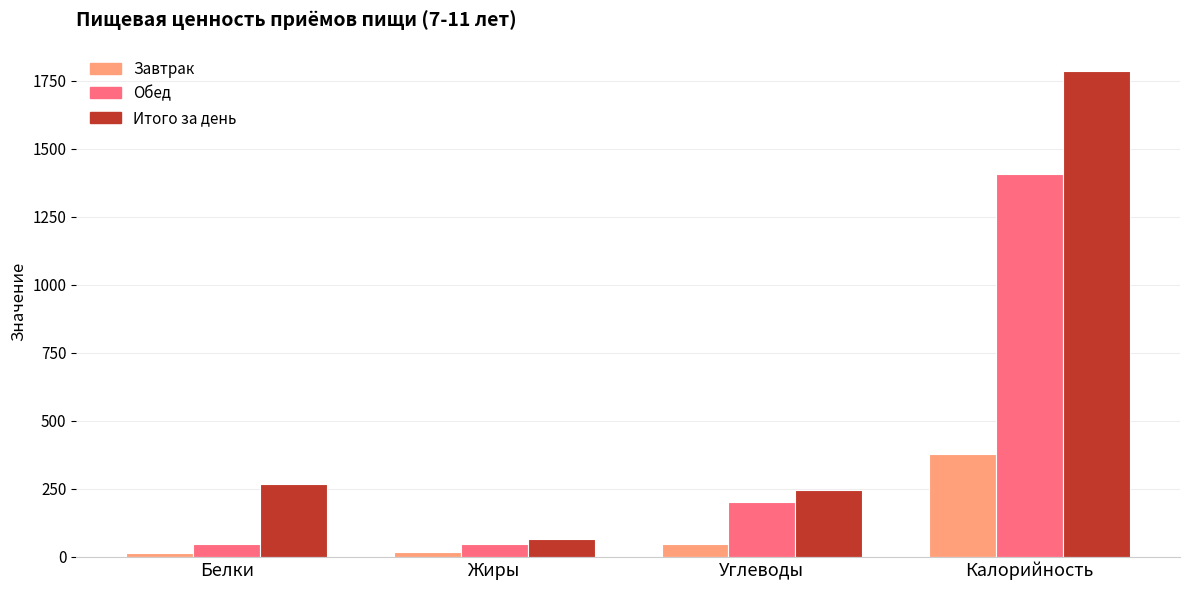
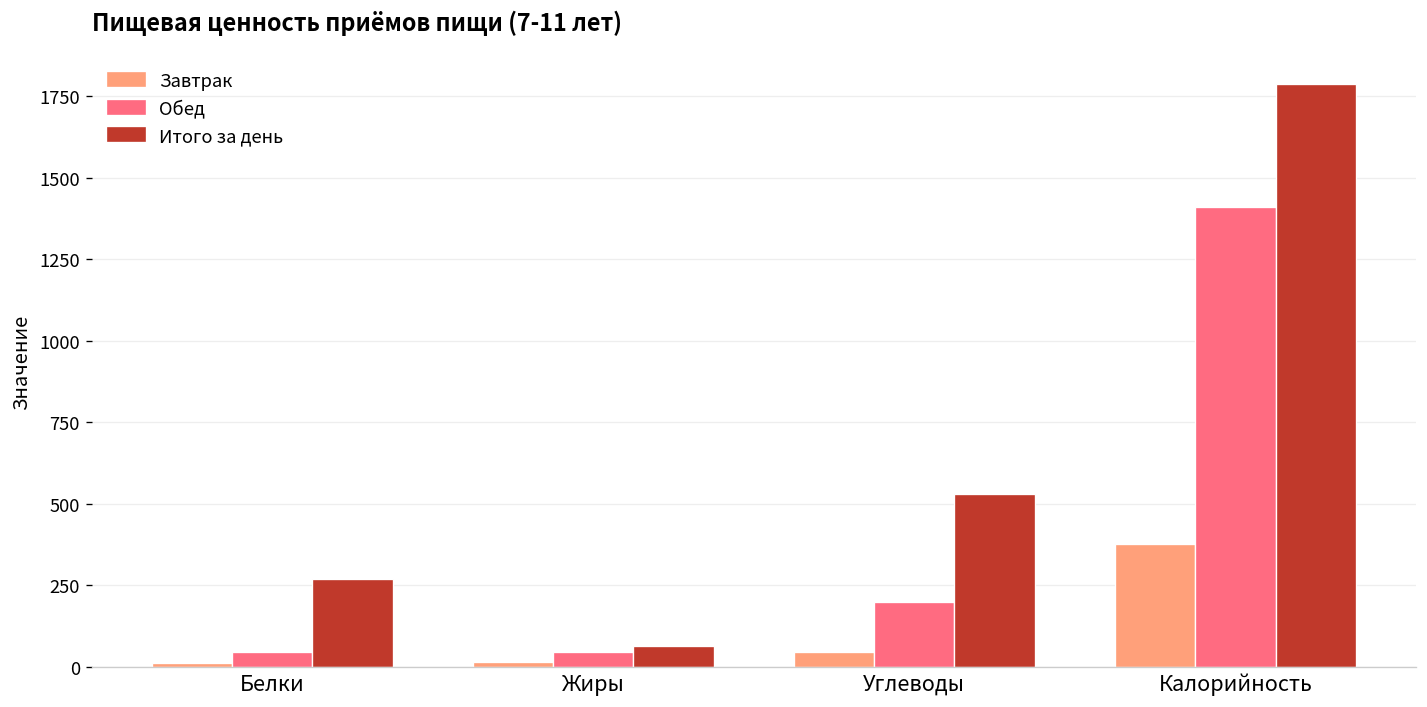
Итого за день, Углеводы: 240 -> 530
